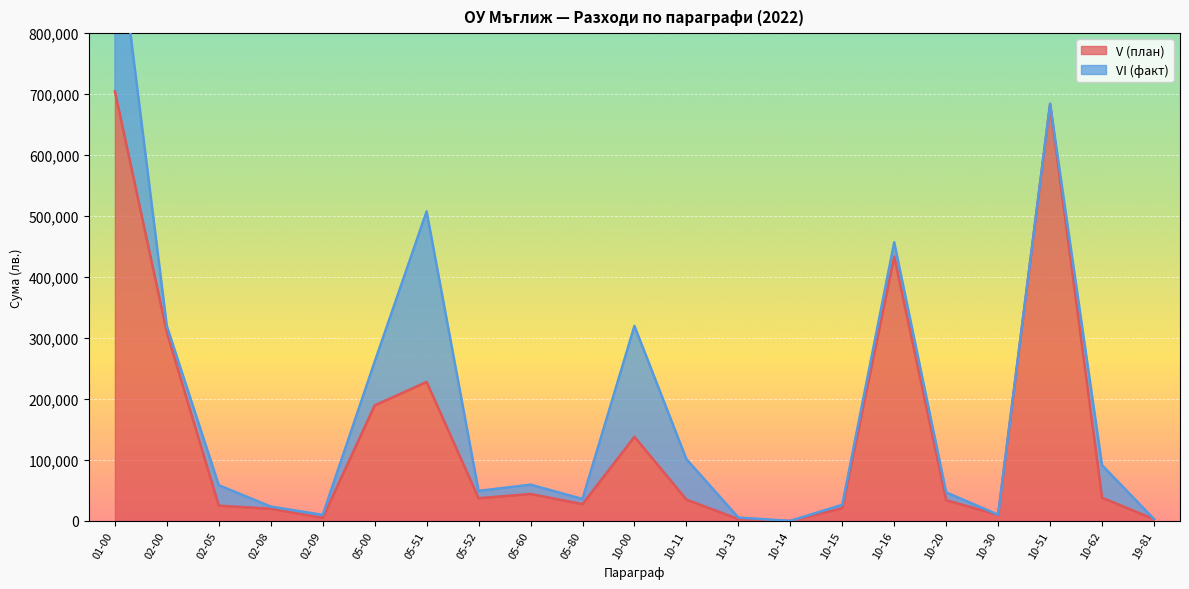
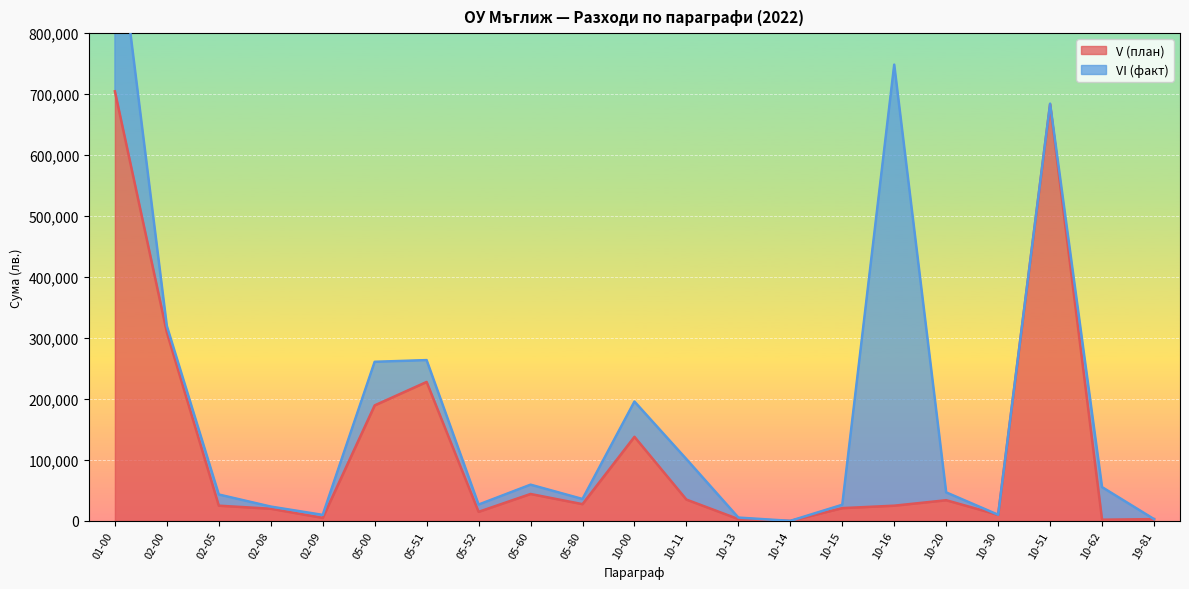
VІ (факт), 02-05: 30,000 -> 20,000
VІ (факт), 05-51: 280,000 -> 40,000
V (план), 05-52: 40,000 -> 10,000
VІ (факт), 10-00: 180,000 -> 60,000
V (план), 10-16: 430,000 -> 30,000
VІ (факт), 10-16: 20,000 -> 720,000
V (план), 10-62: 40,000 -> 0
